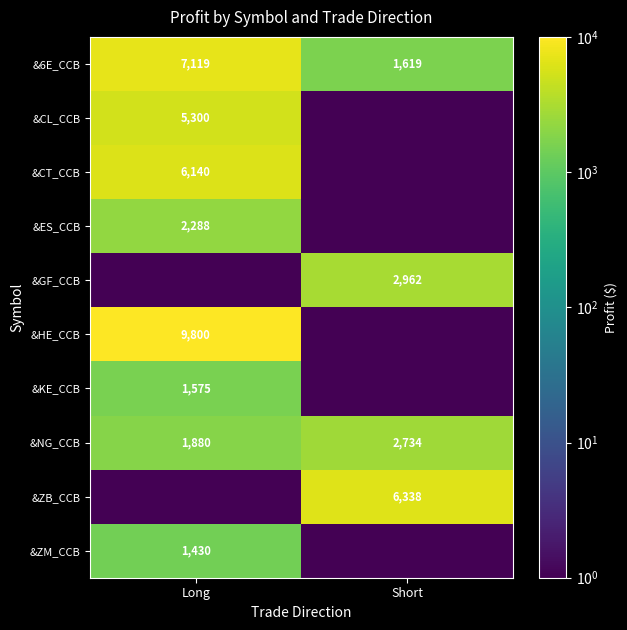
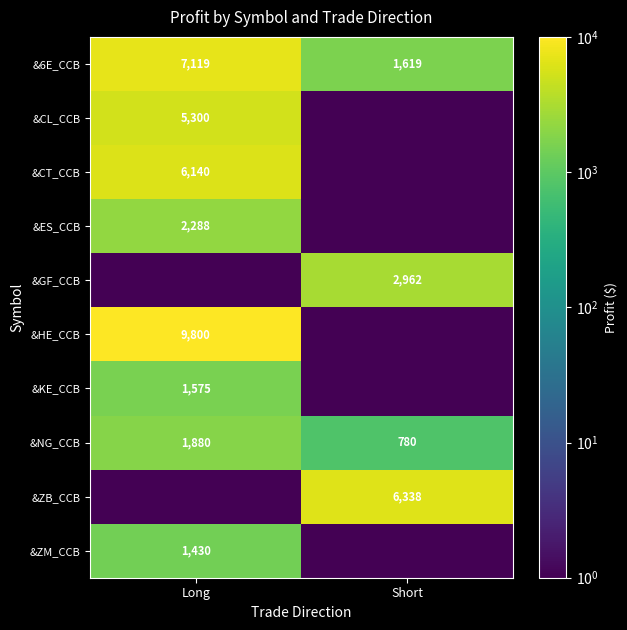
&NG_CCB, Short: 2,734 -> 780
